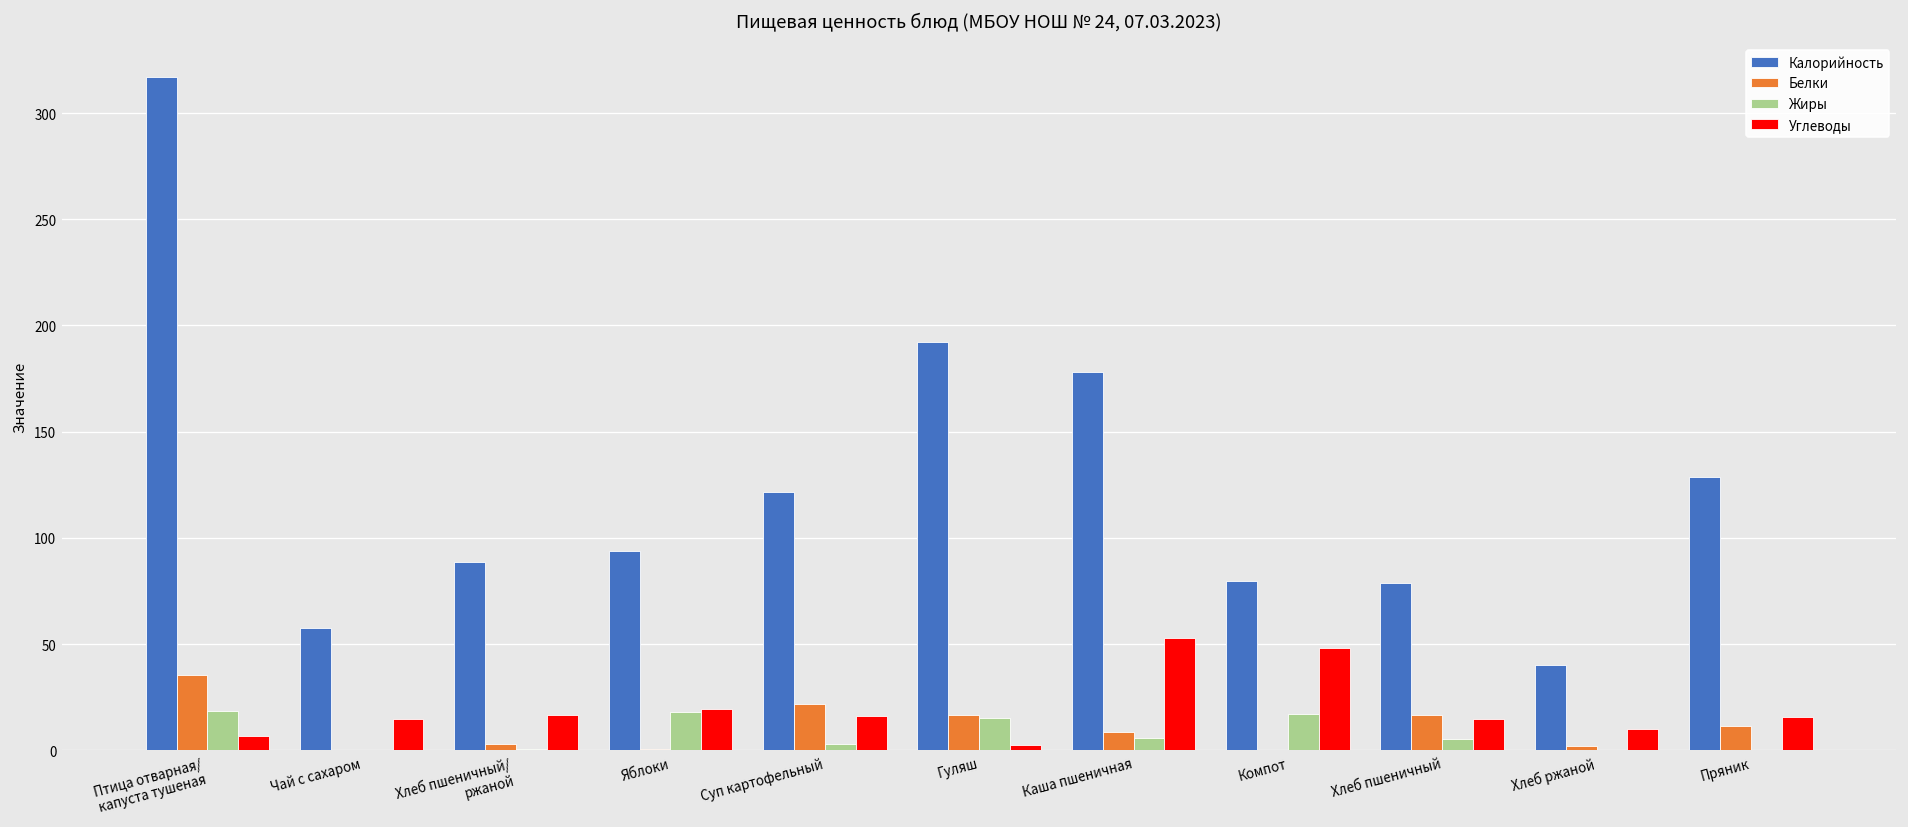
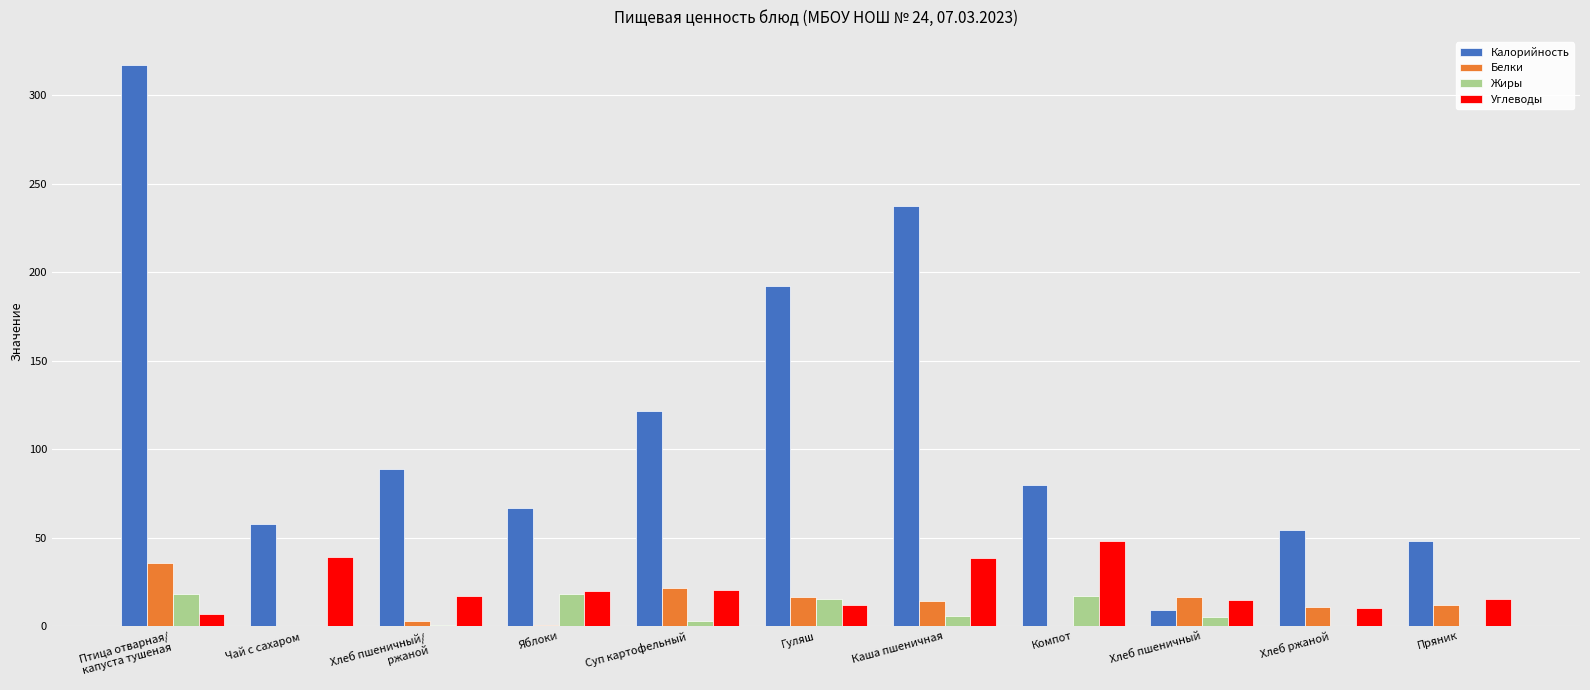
Углеводы, Чай с сахаром: 15 -> 39
Калорийность, Яблоки: 94 -> 67
Углеводы, Суп картофельный: 16 -> 21
Углеводы, Гуляш: 3 -> 12
Калорийность, Каша пшеничная: 178 -> 238
Белки, Каша пшеничная: 9 -> 14
Углеводы, Каша пшеничная: 53 -> 39
Калорийность, Хлеб пшеничный: 79 -> 9
Калорийность, Хлеб ржаной: 40 -> 54
Белки, Хлеб ржаной: 2 -> 11
Калорийность, Пряник: 129 -> 48
